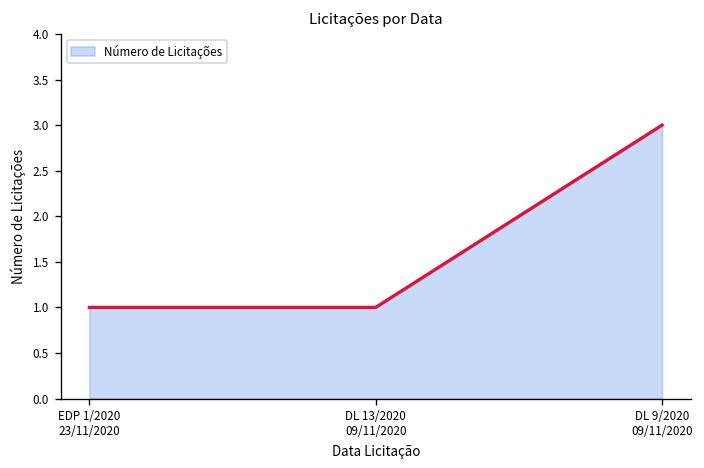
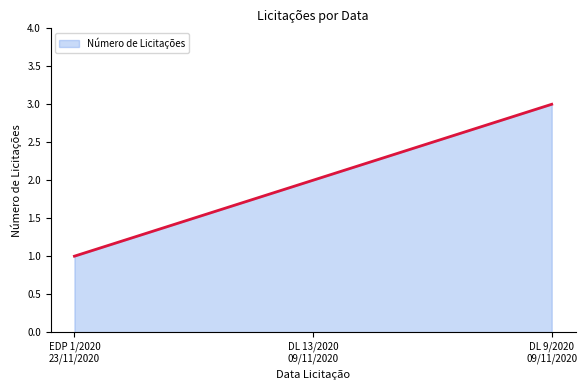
DL 13/2020 09/11/2020: 1 -> 2
